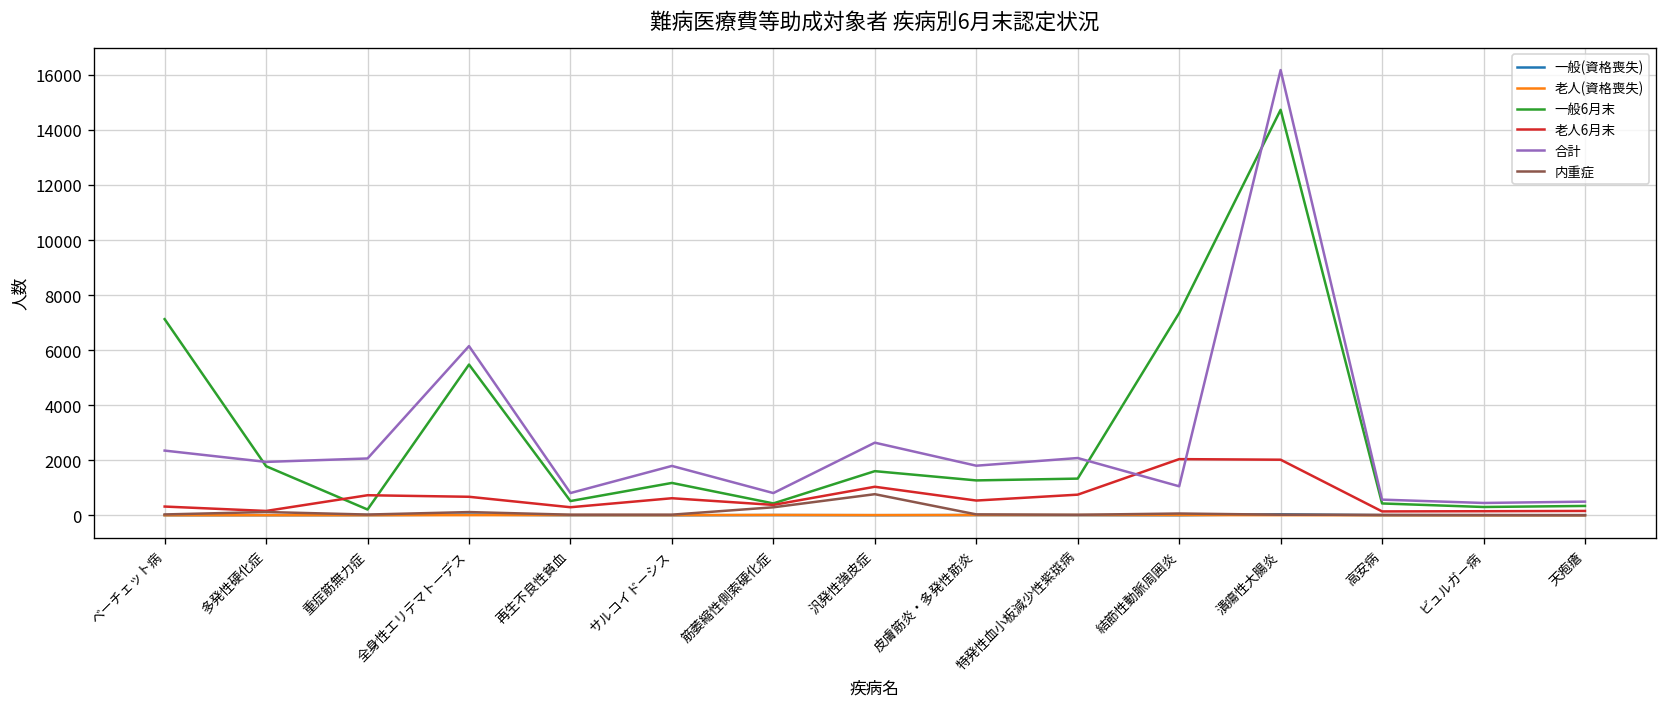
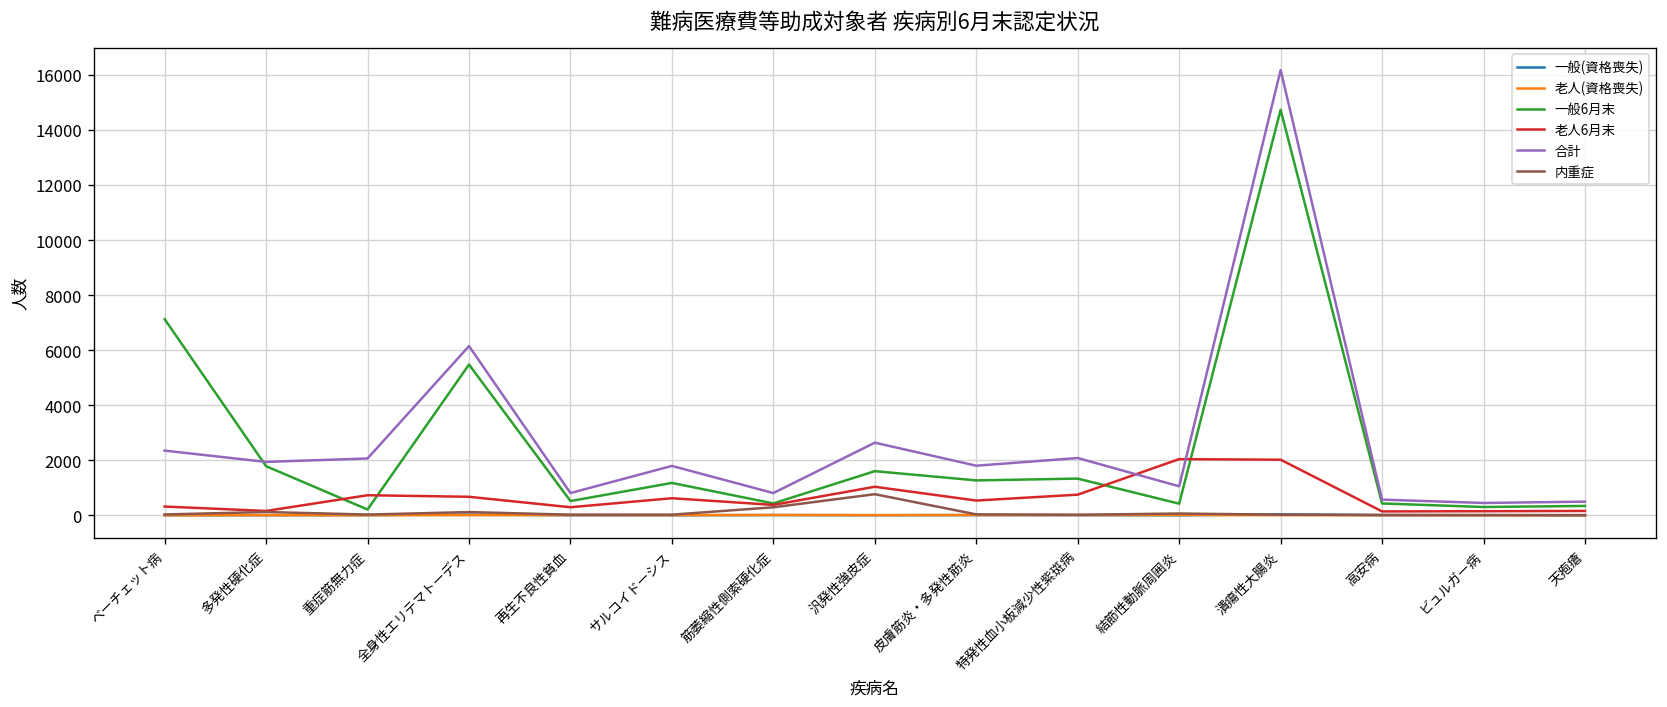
一般6月末, 結節性動脈周囲炎: 7300 -> 400
